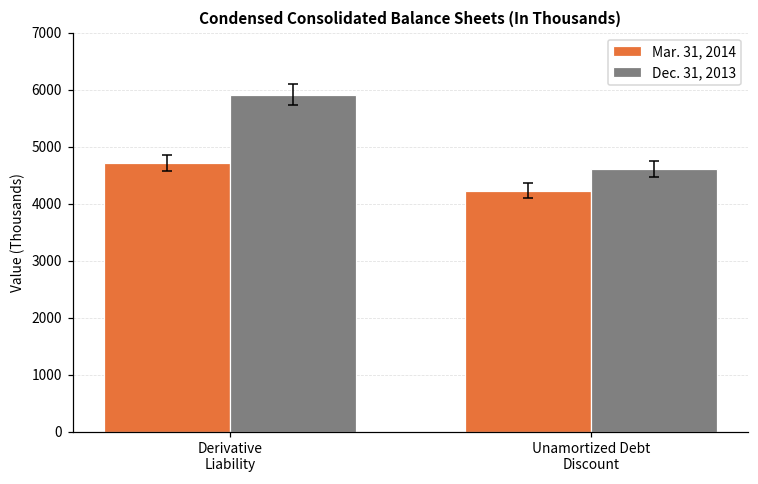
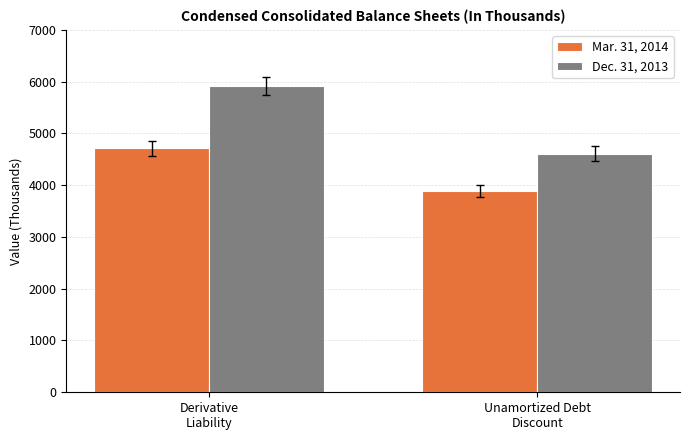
Mar. 31, 2014, Unamortized Debt Discount: 4200 -> 3900
